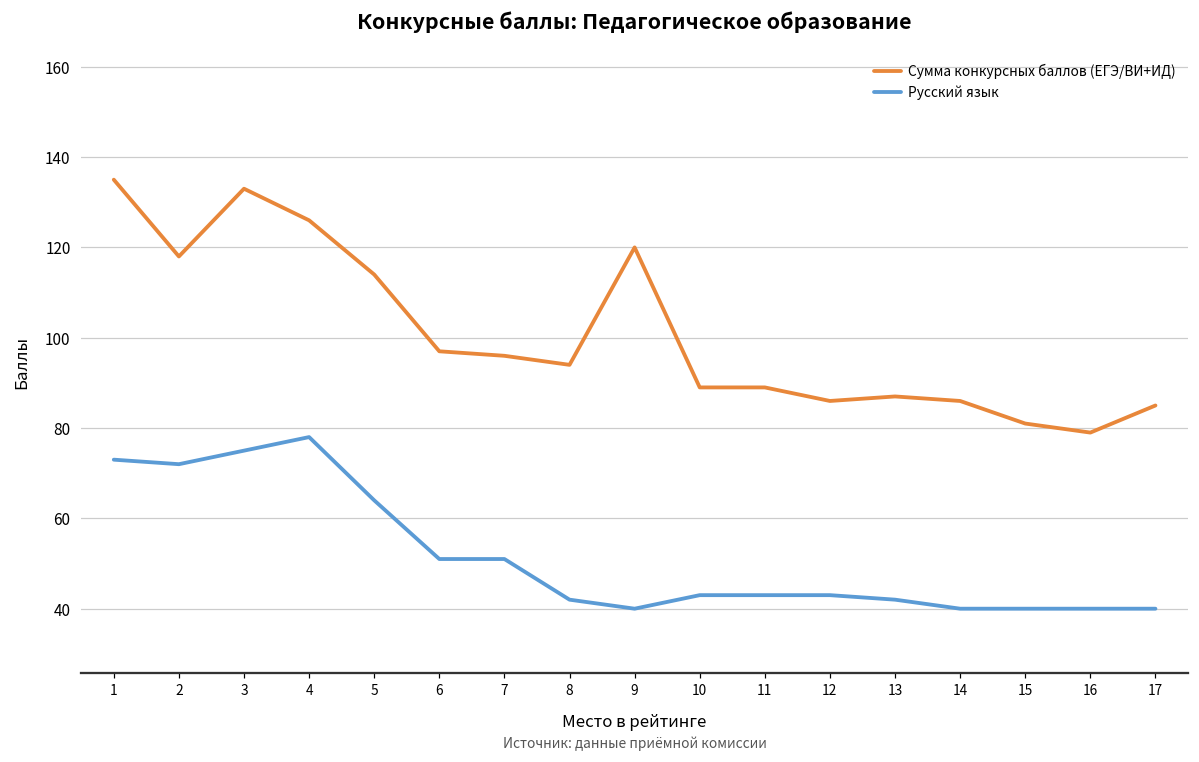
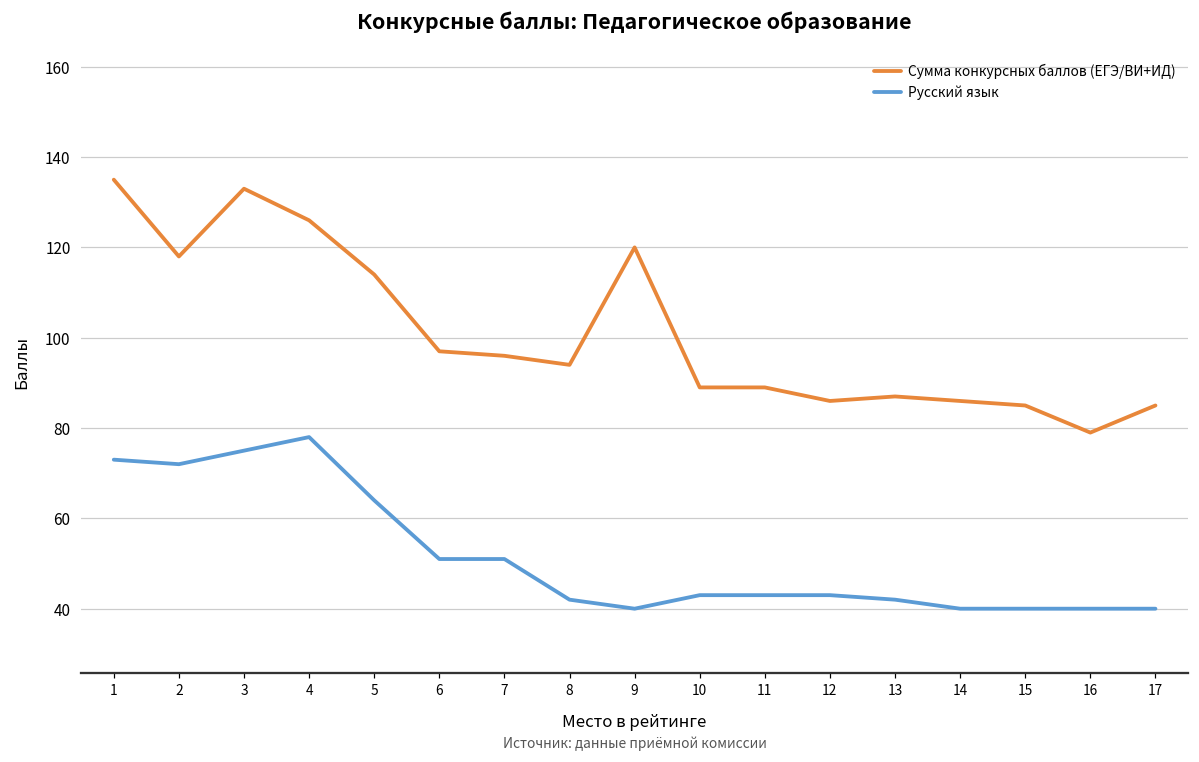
Сумма конкурсных баллов (ЕГЭ/ВИ+ИД), 15: 81 -> 85
